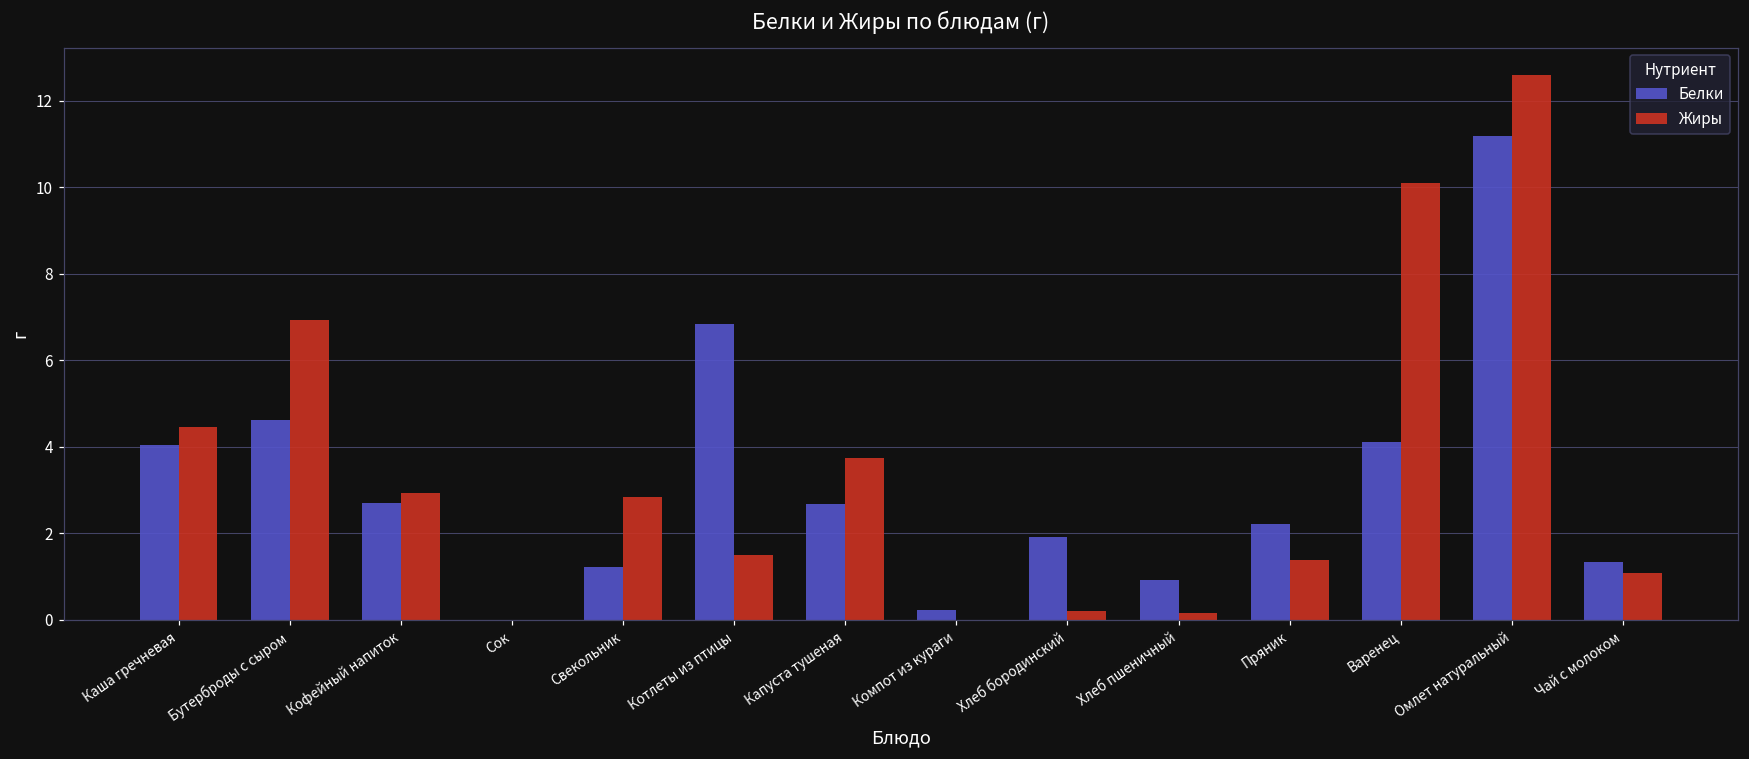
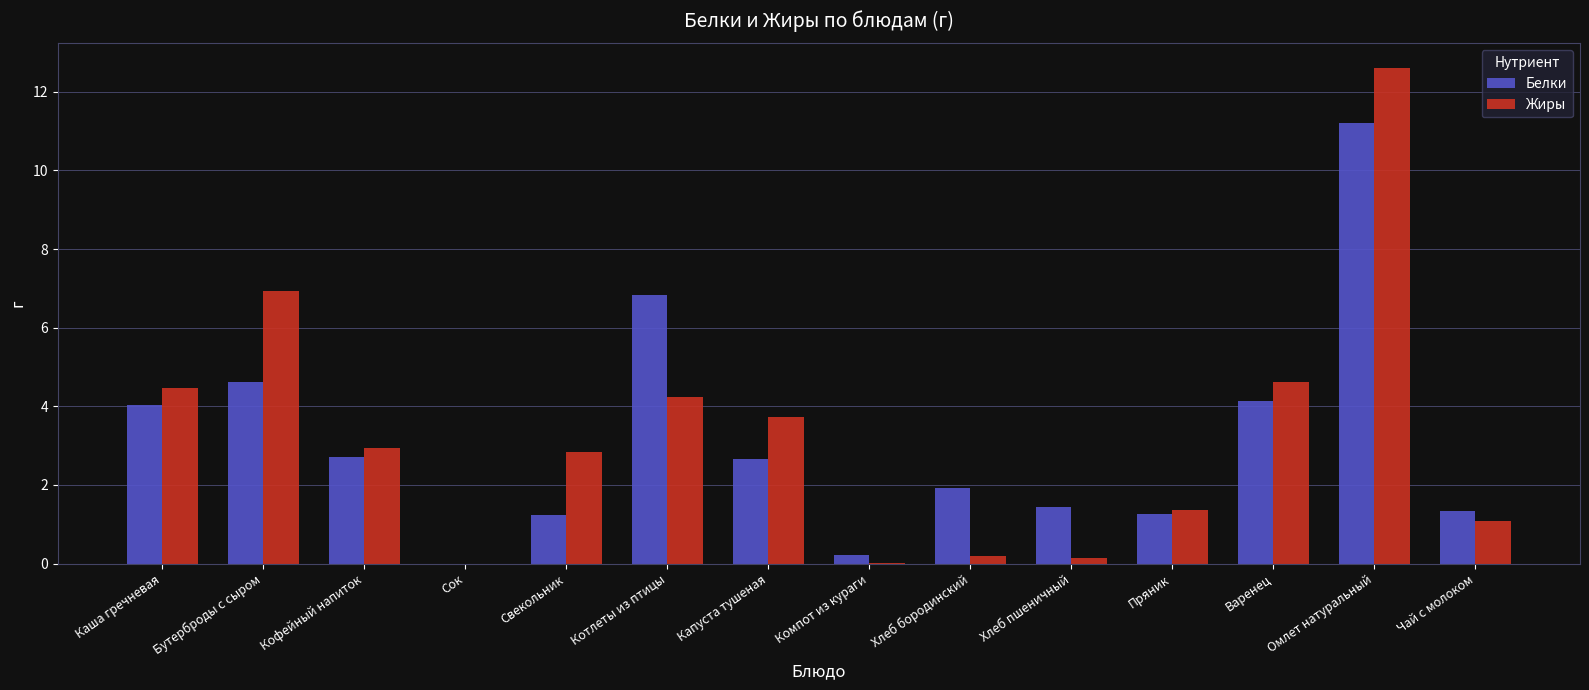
Жиры, Котлеты из птицы: 1.5 -> 4.2
Белки, Хлеб пшеничный: 0.9 -> 1.4
Белки, Пряник: 2.2 -> 1.3
Жиры, Варенец: 10.1 -> 4.6
